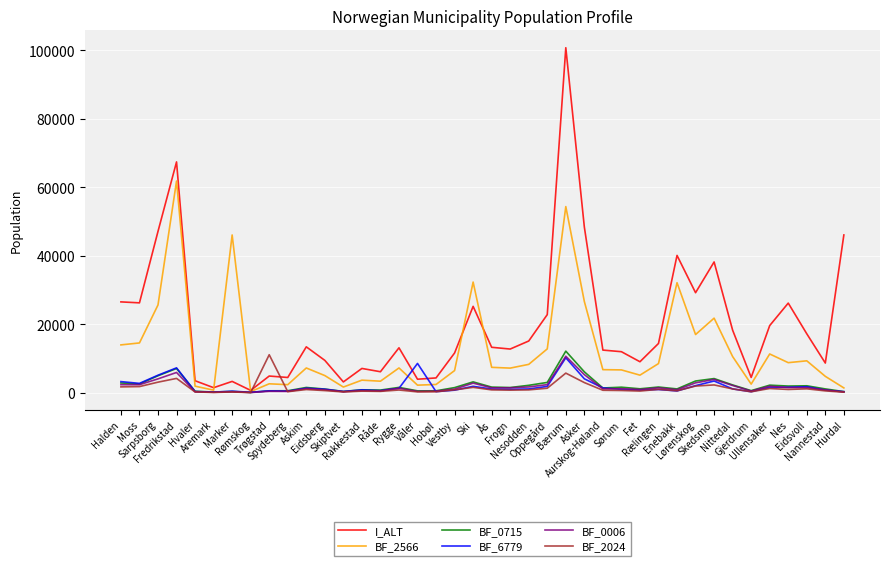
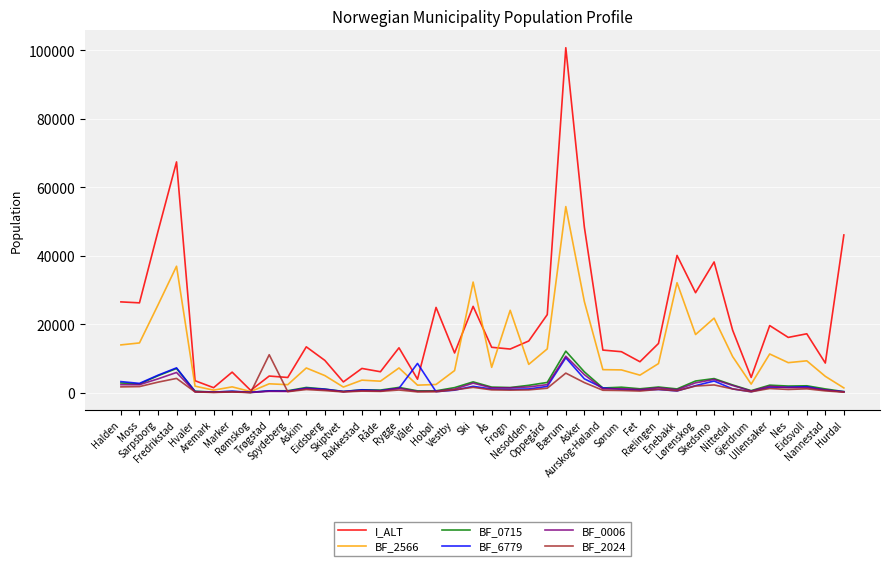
BF_2566, Fredrikstad: 62000 -> 37000
I_ALT, Marker: 3000 -> 6000
BF_2566, Marker: 46000 -> 2000
I_ALT, Hobøl: 4000 -> 25000
BF_2566, Frogn: 7000 -> 24000
I_ALT, Nes: 26000 -> 16000
